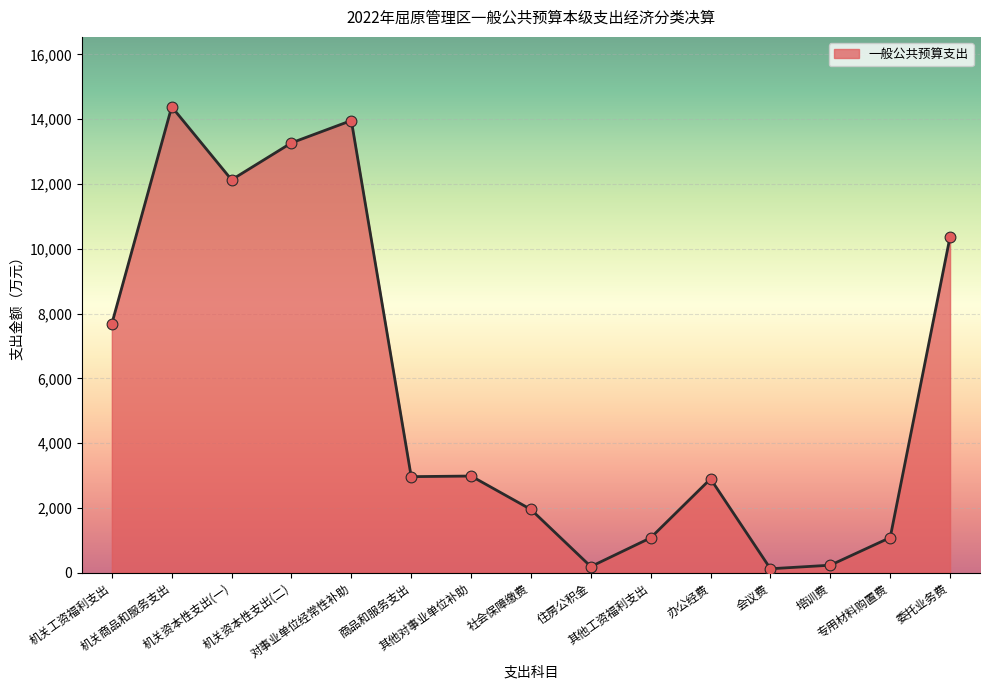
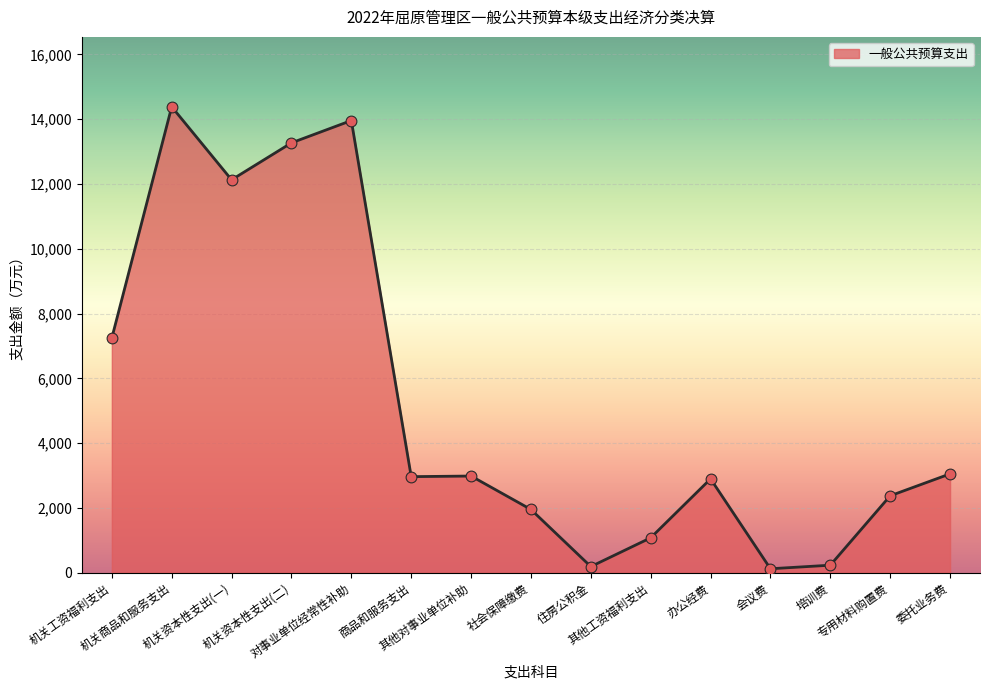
机关工资福利支出: 7,700 -> 7,200
专用材料购置费: 1,100 -> 2,400
委托业务费: 10,400 -> 3,100
